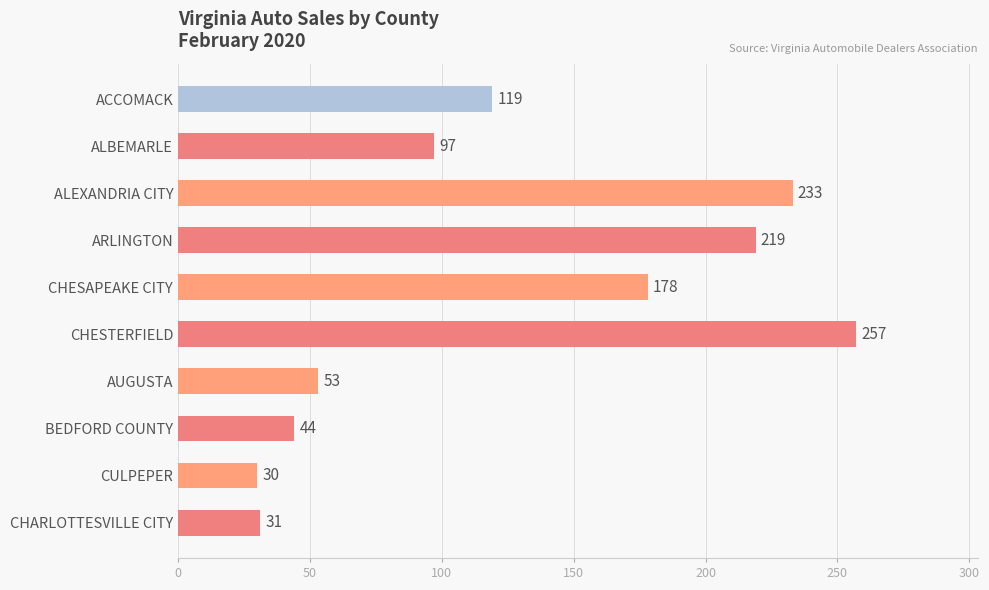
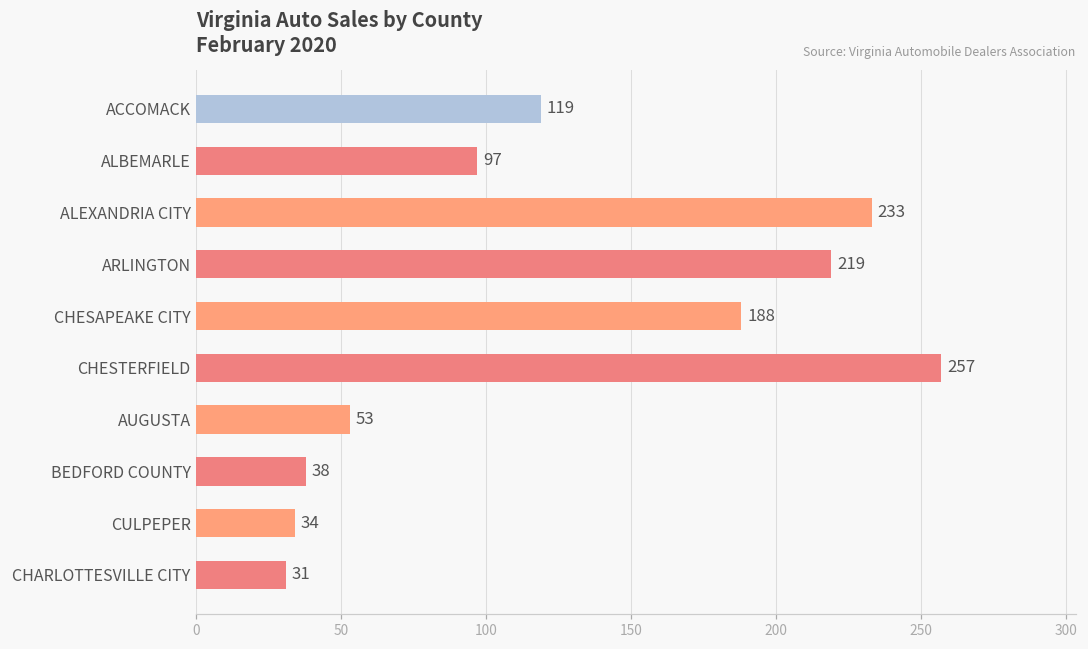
CHESAPEAKE CITY: 178 -> 188
BEDFORD COUNTY: 44 -> 38
CULPEPER: 30 -> 34
